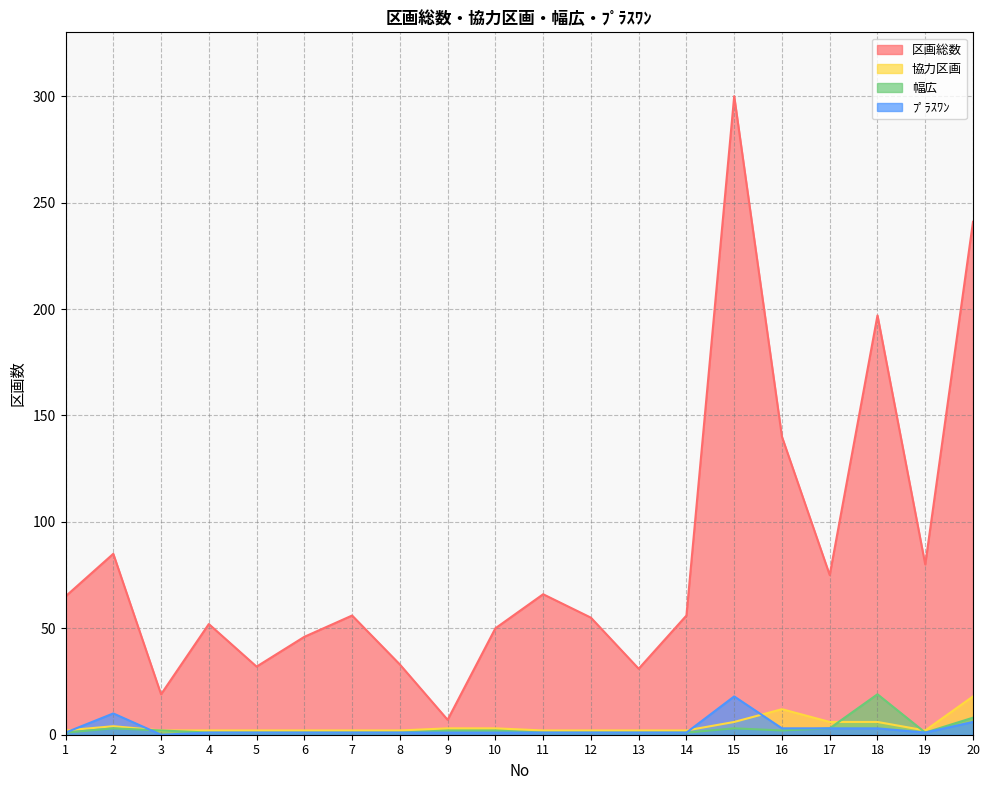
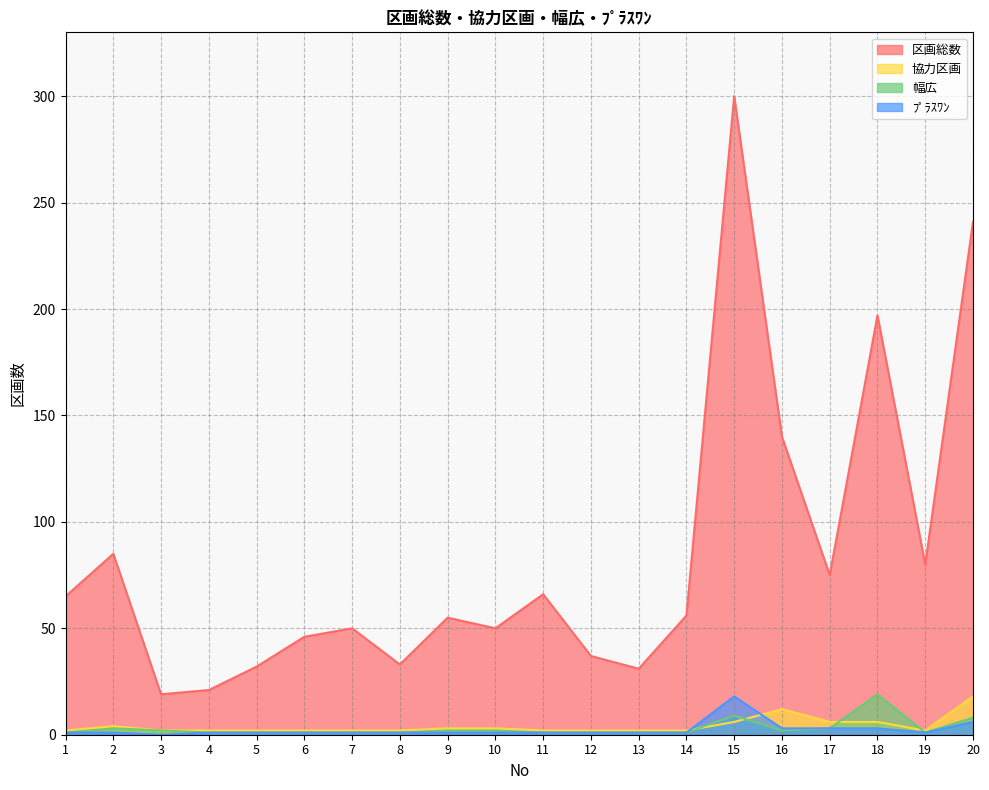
ﾌﾟﾗｽﾜﾝ, 2: 10 -> 1
区画総数, 4: 52 -> 21
区画総数, 7: 56 -> 50
区画総数, 9: 7 -> 55
区画総数, 12: 55 -> 37
幅広, 15: 3 -> 9
